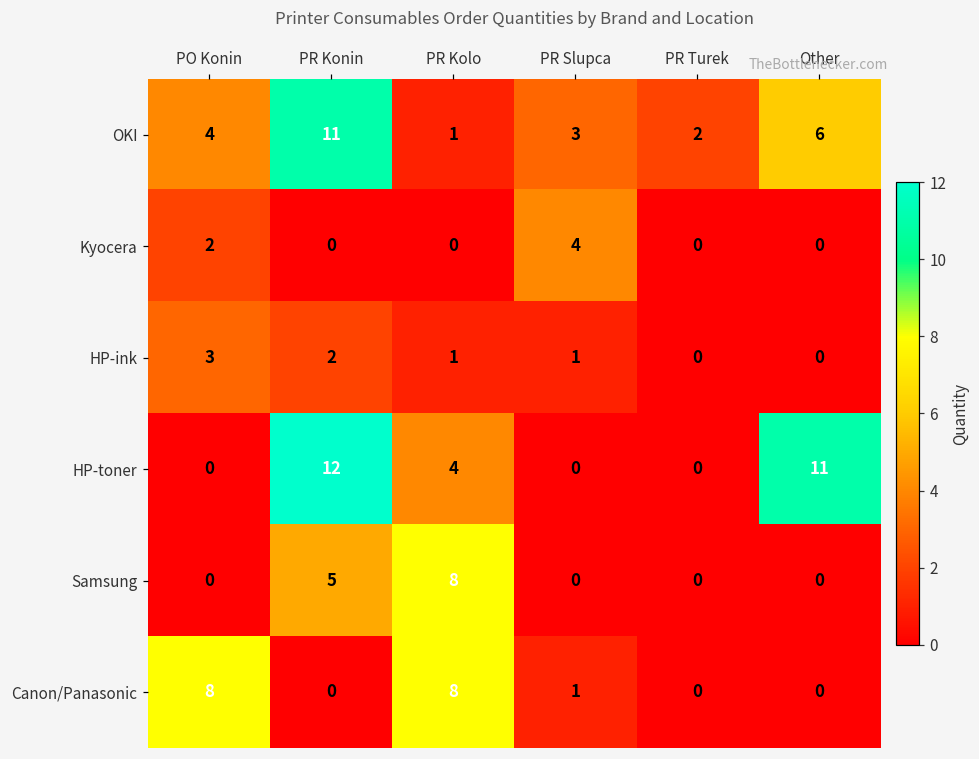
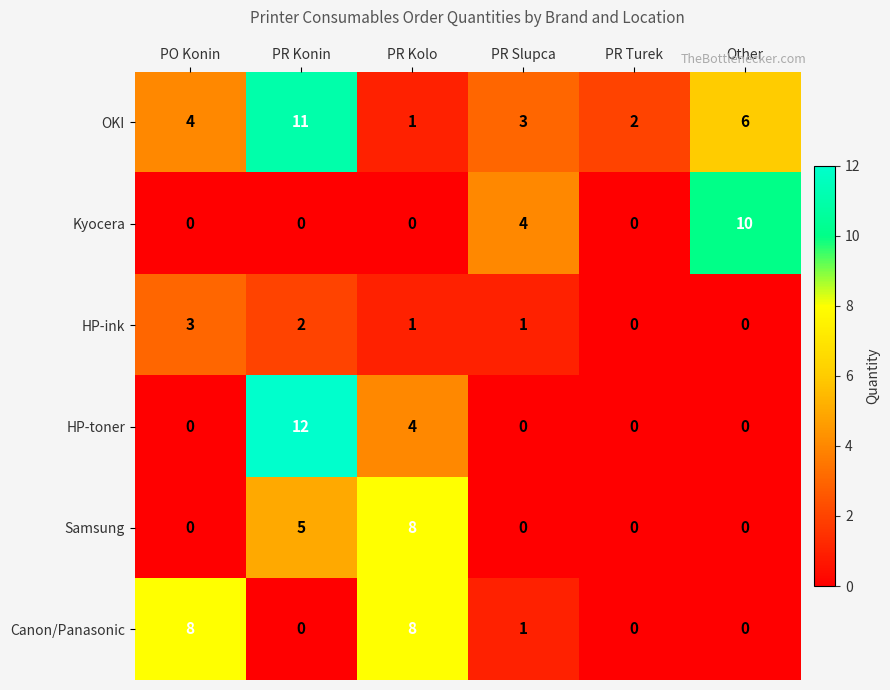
Kyocera, PO Konin: 2 -> 0
Kyocera, Other: 0 -> 10
HP-toner, Other: 11 -> 0
